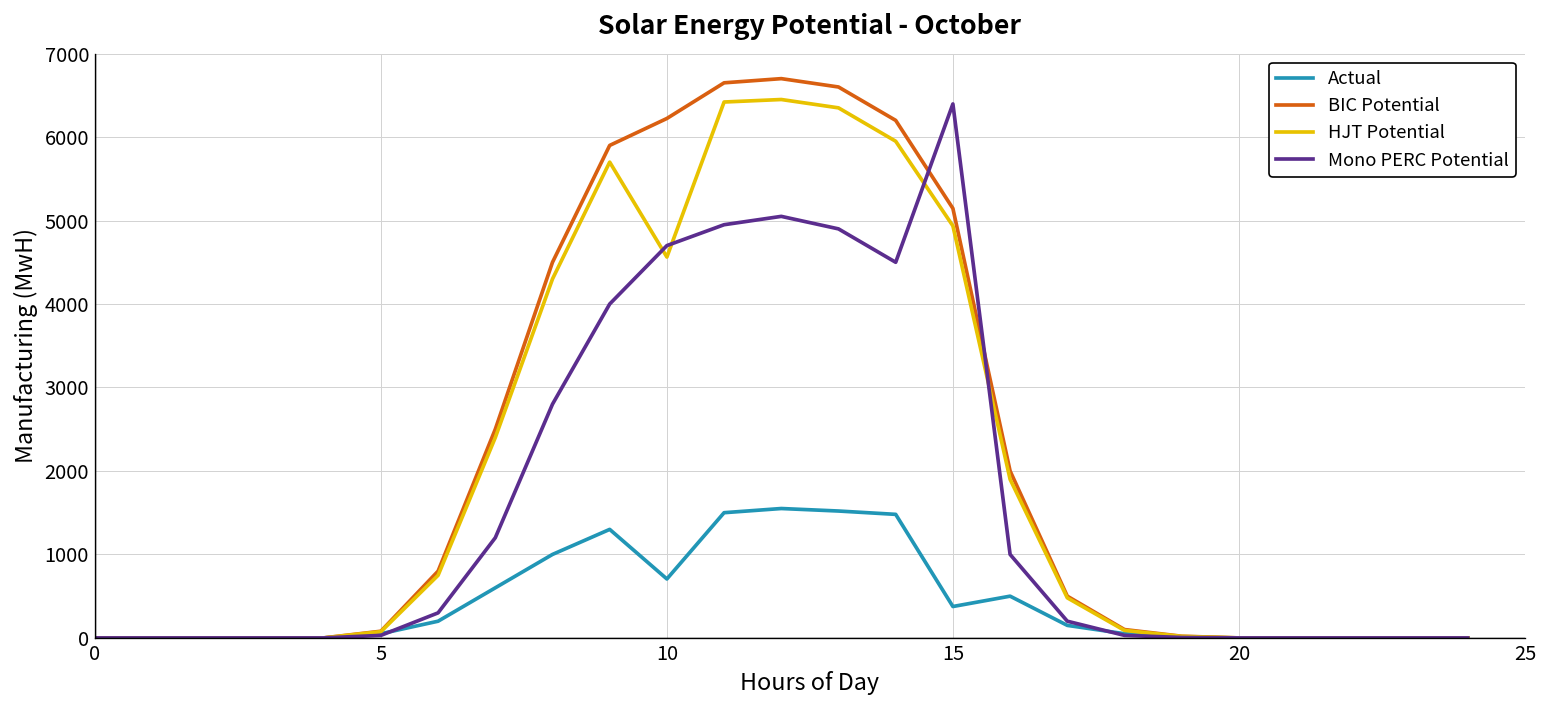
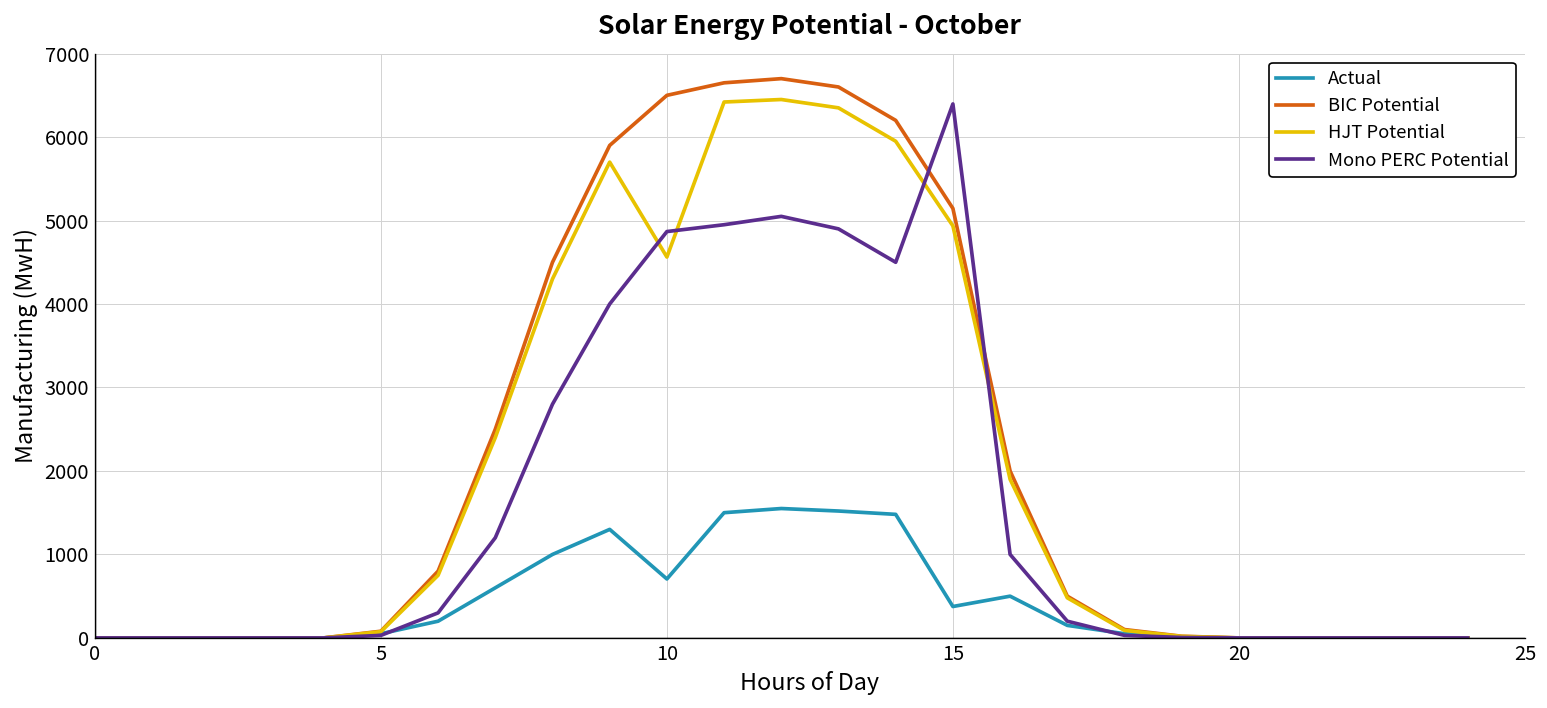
BIC Potential, 10: 6200 -> 6500
Mono PERC Potential, 10: 4700 -> 4900
